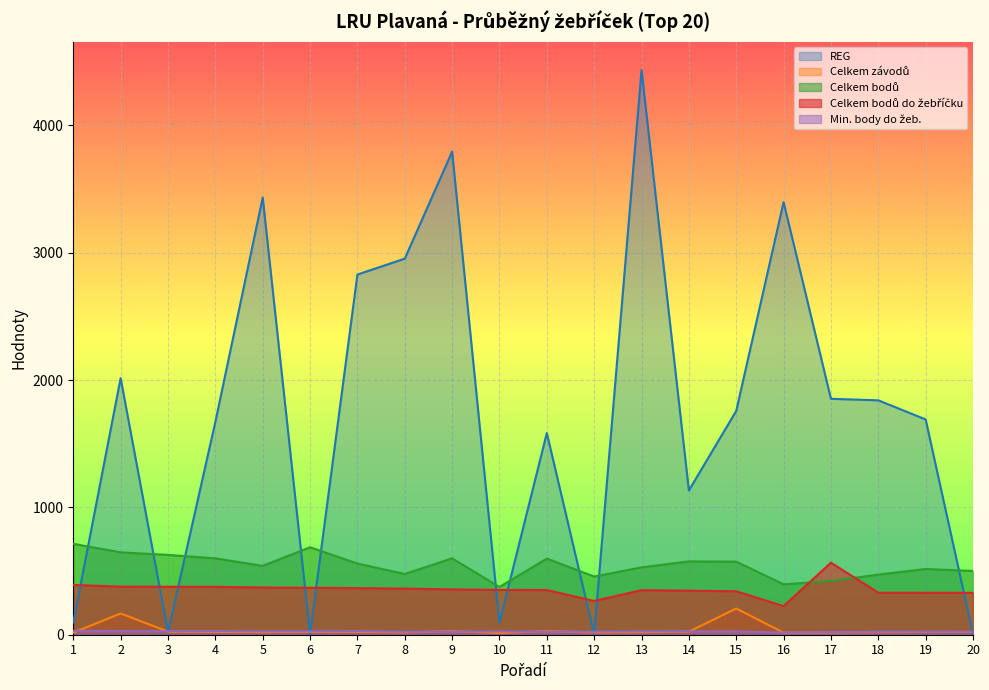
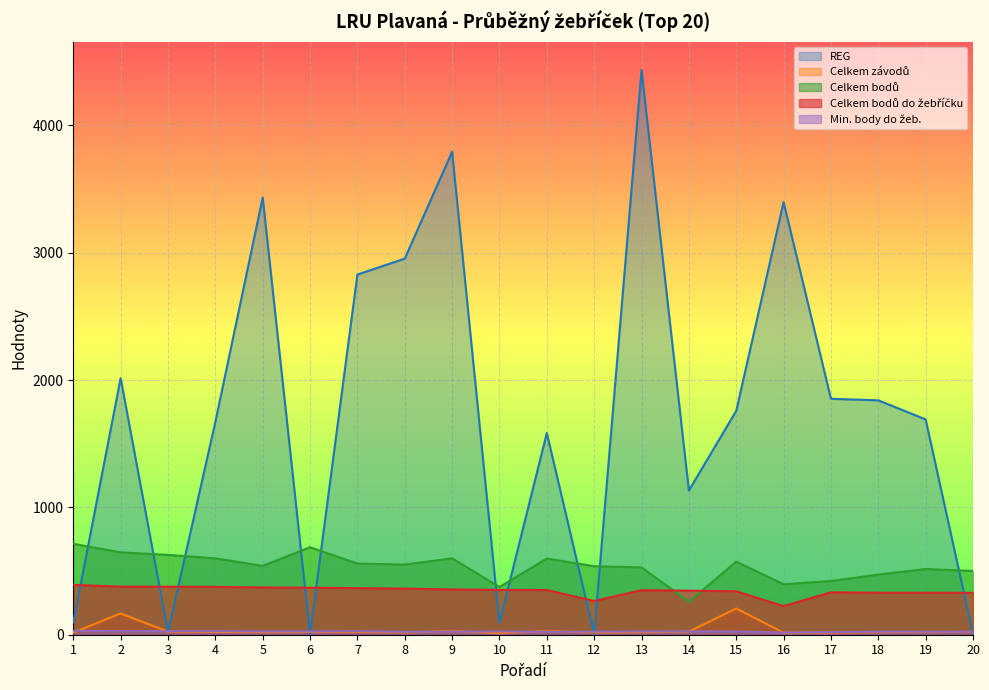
Celkem bodů, 8: 480 -> 550
Celkem bodů, 12: 460 -> 540
Celkem bodů, 14: 580 -> 260
Celkem bodů do žebříčku, 17: 570 -> 330
